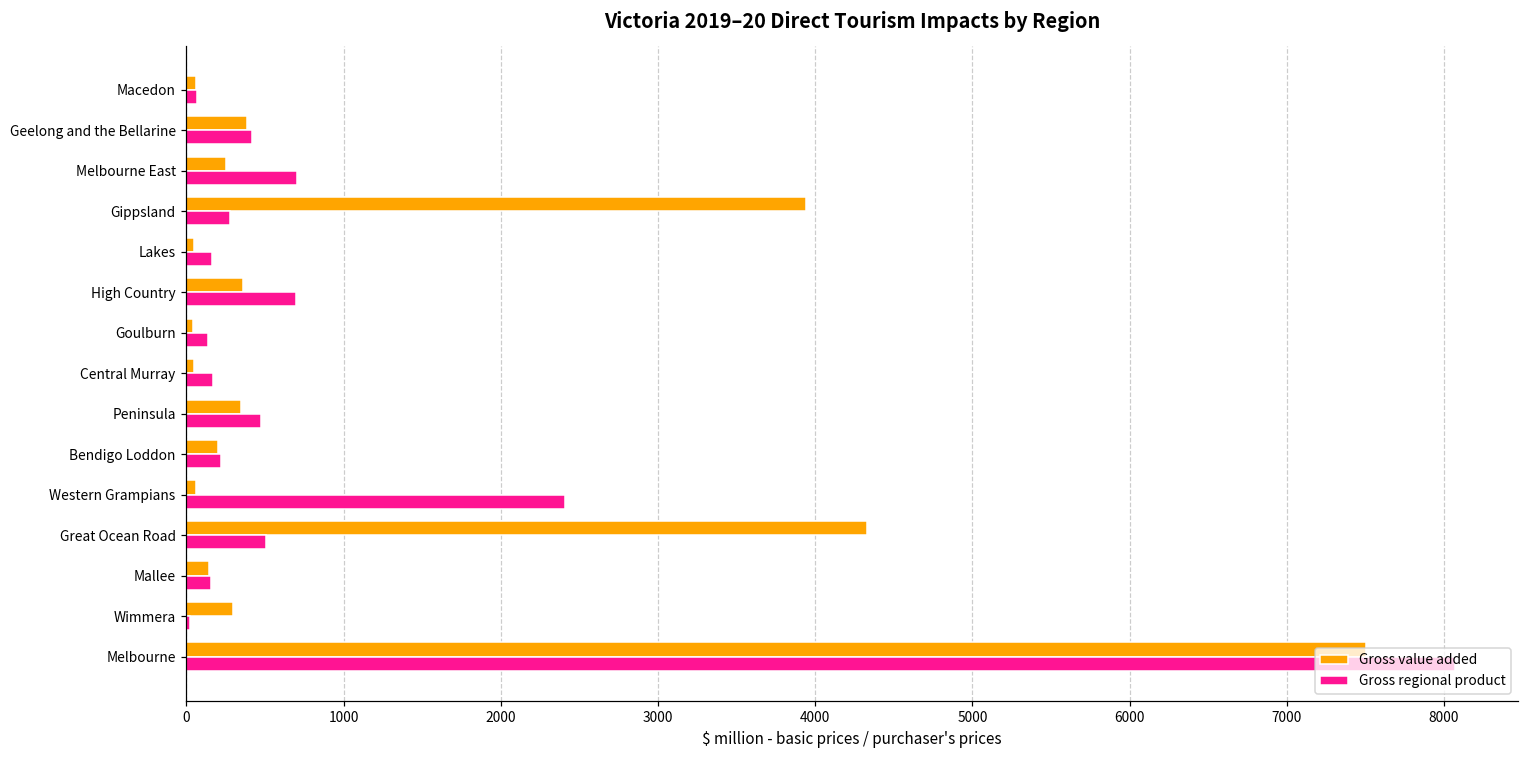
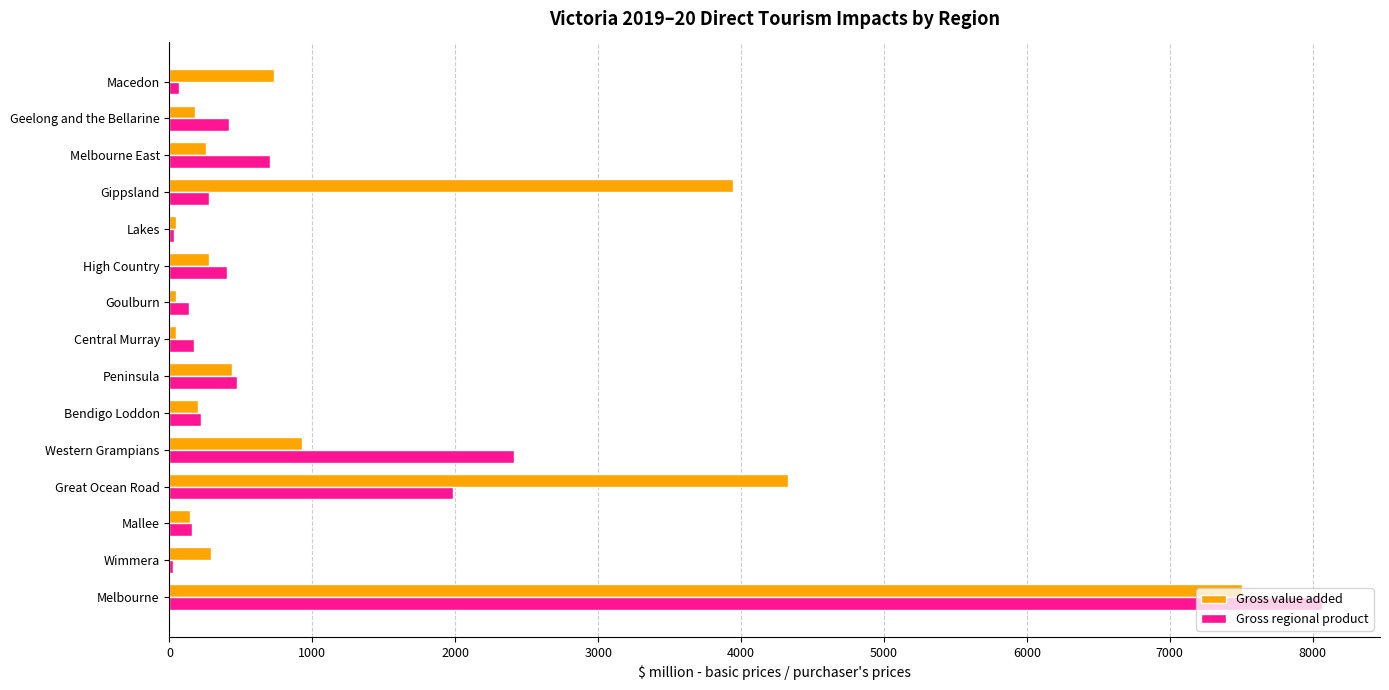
Gross value added, Macedon: 60 -> 730
Gross value added, Geelong and the Bellarine: 380 -> 180
Gross regional product, Lakes: 160 -> 30
Gross value added, High Country: 360 -> 280
Gross regional product, High Country: 700 -> 400
Gross value added, Peninsula: 350 -> 440
Gross value added, Western Grampians: 60 -> 930
Gross regional product, Great Ocean Road: 510 -> 1980
